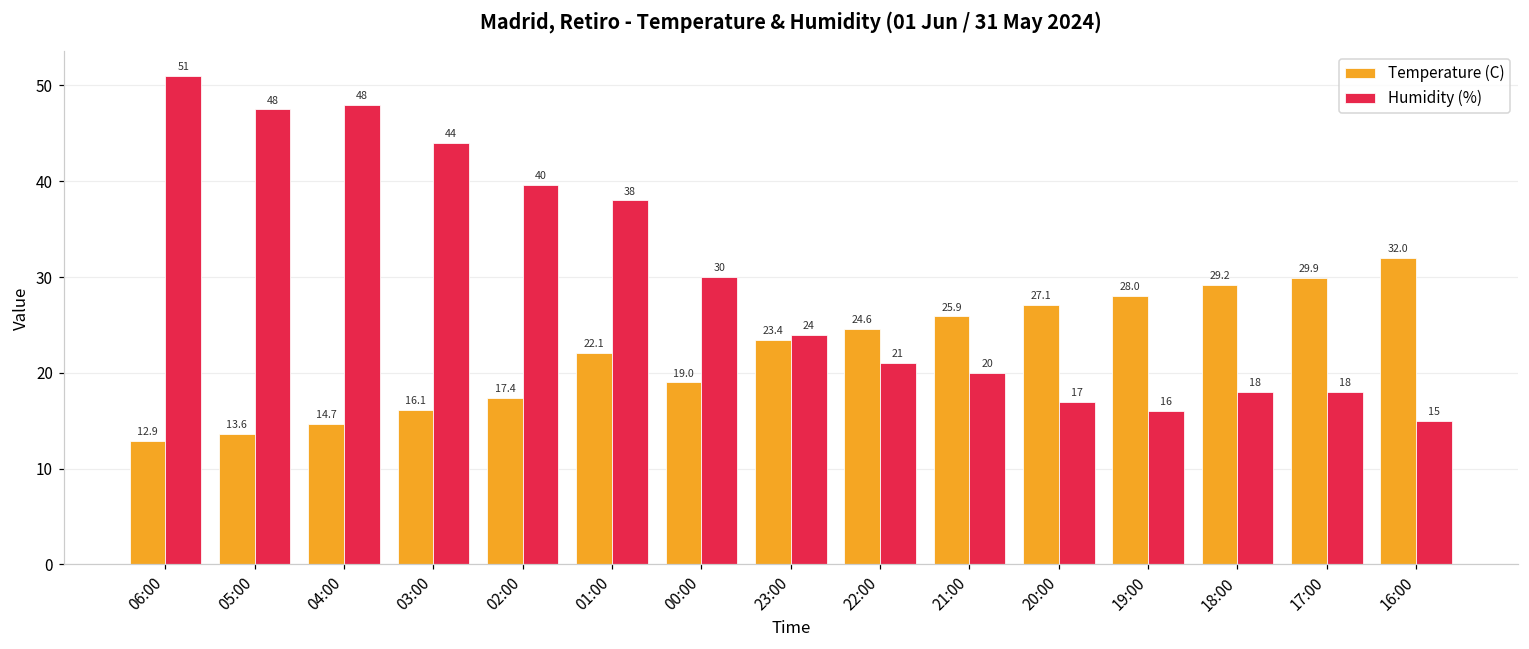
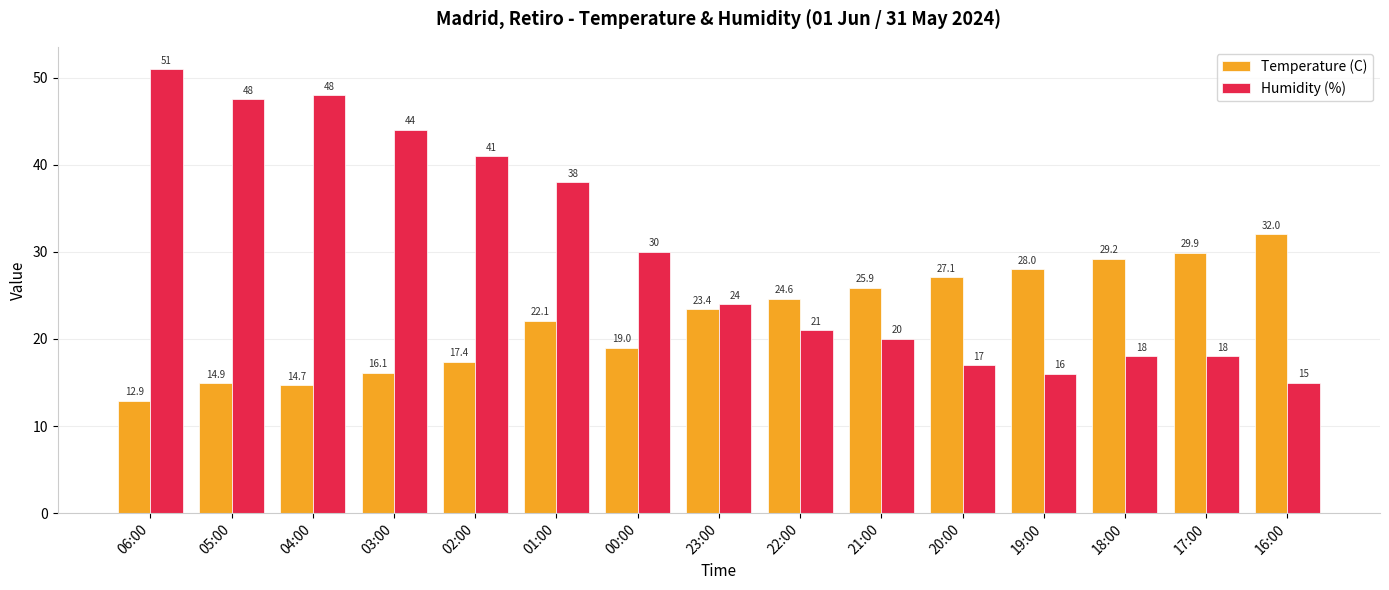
Temperature (C), 05:00: 13.6 -> 14.9
Humidity (%), 02:00: 40 -> 41
